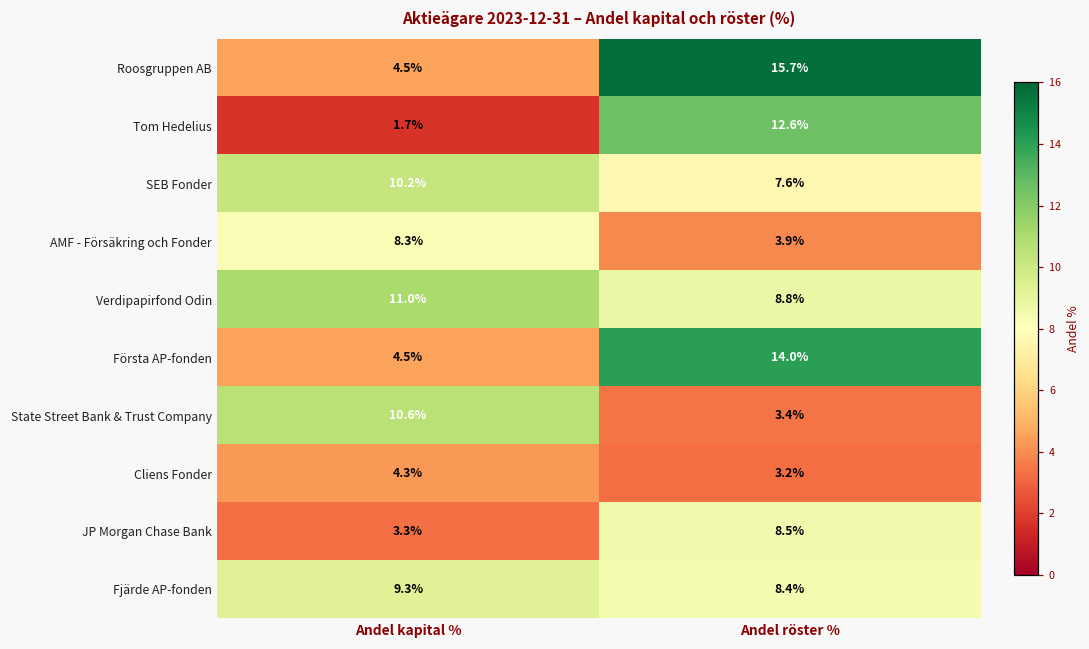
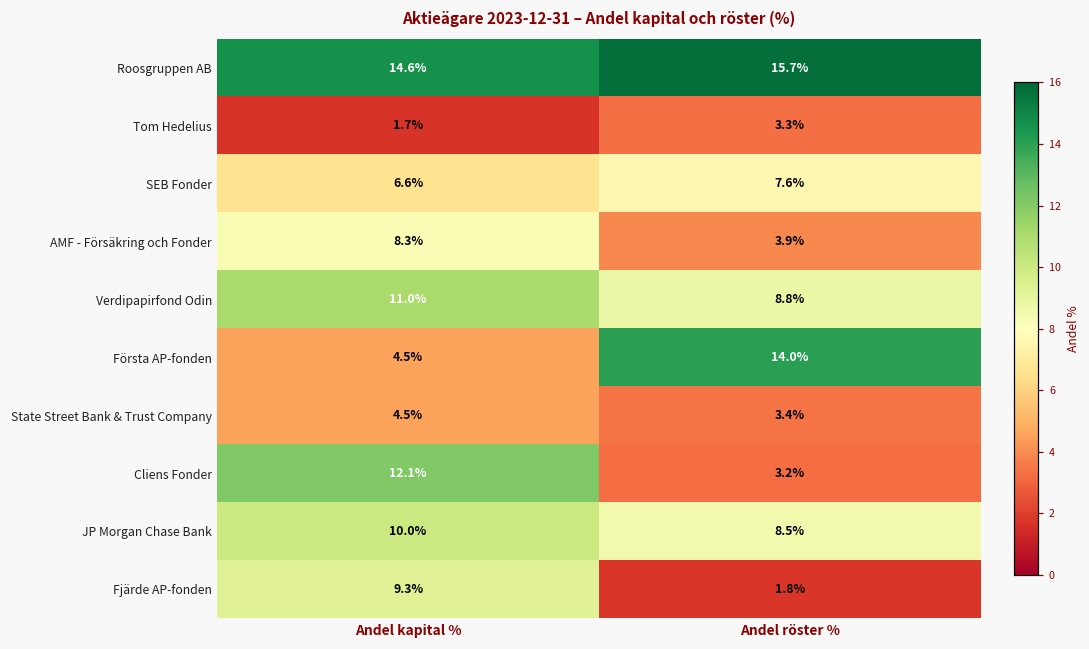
Roosgruppen AB, Andel kapital %: 4.5% -> 14.6%
Tom Hedelius, Andel röster %: 12.6% -> 3.3%
SEB Fonder, Andel kapital %: 10.2% -> 6.6%
State Street Bank & Trust Company, Andel kapital %: 10.6% -> 4.5%
Cliens Fonder, Andel kapital %: 4.3% -> 12.1%
JP Morgan Chase Bank, Andel kapital %: 3.3% -> 10.0%
Fjärde AP-fonden, Andel röster %: 8.4% -> 1.8%
